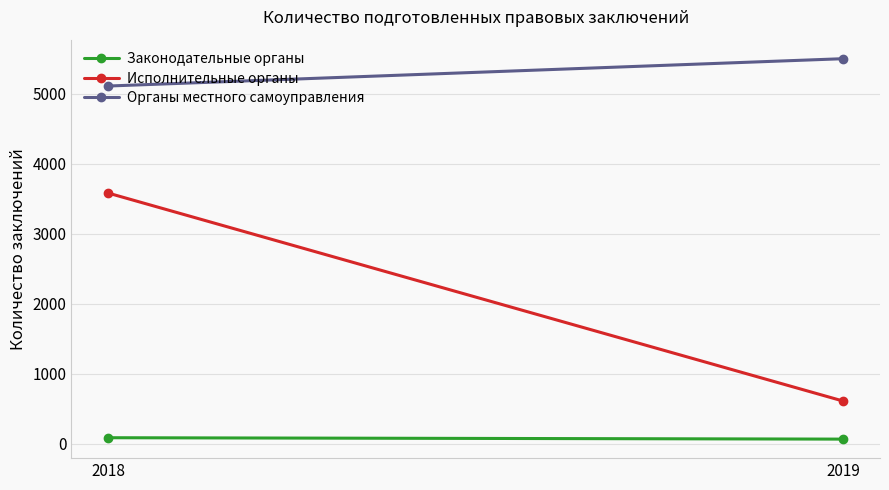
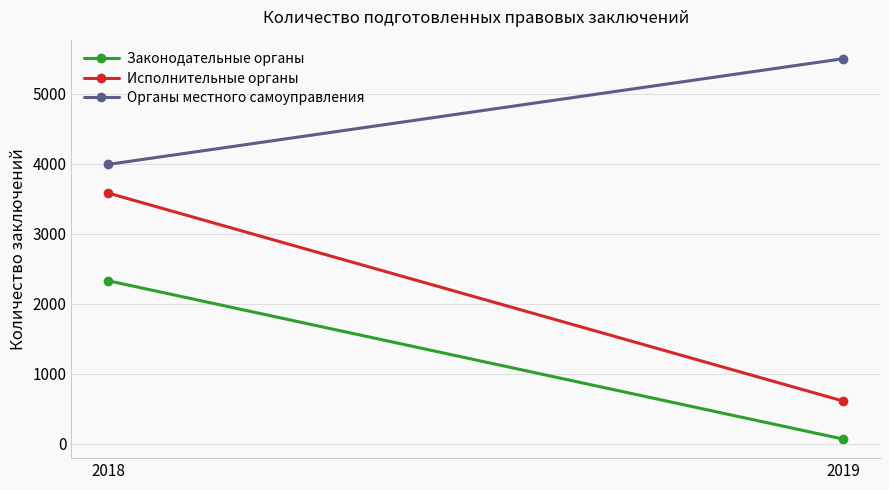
Законодательные органы, 2018: 100 -> 2300
Органы местного самоуправления, 2018: 5100 -> 4000
